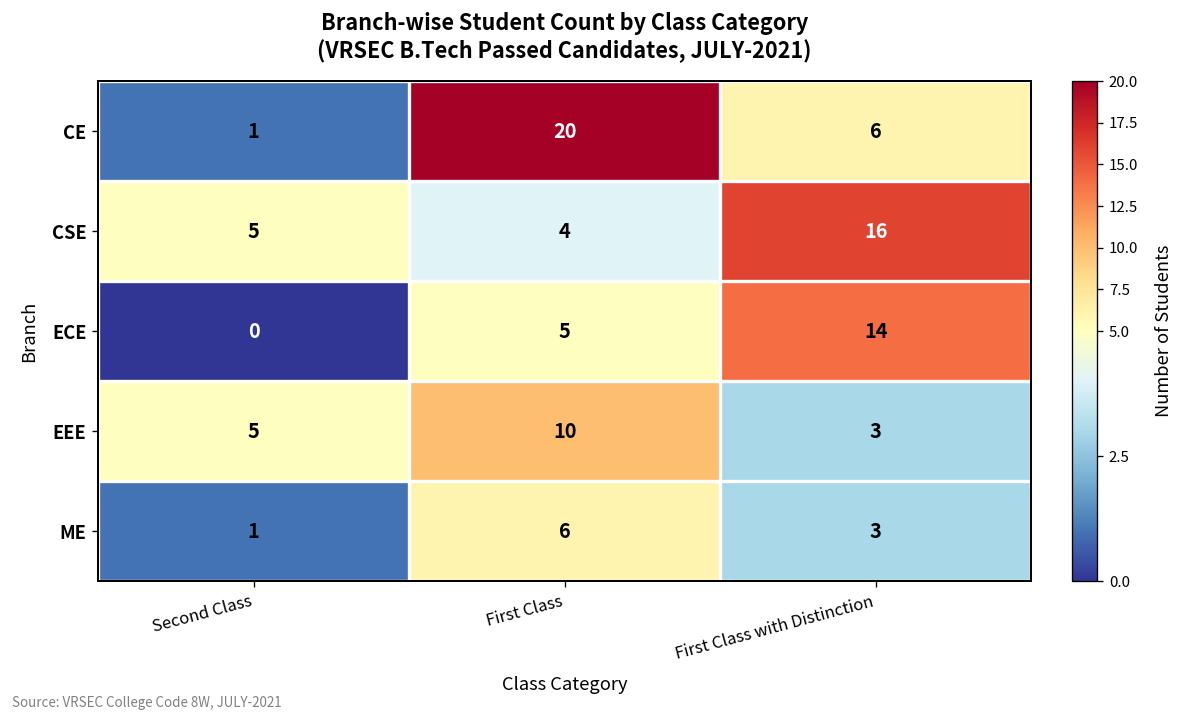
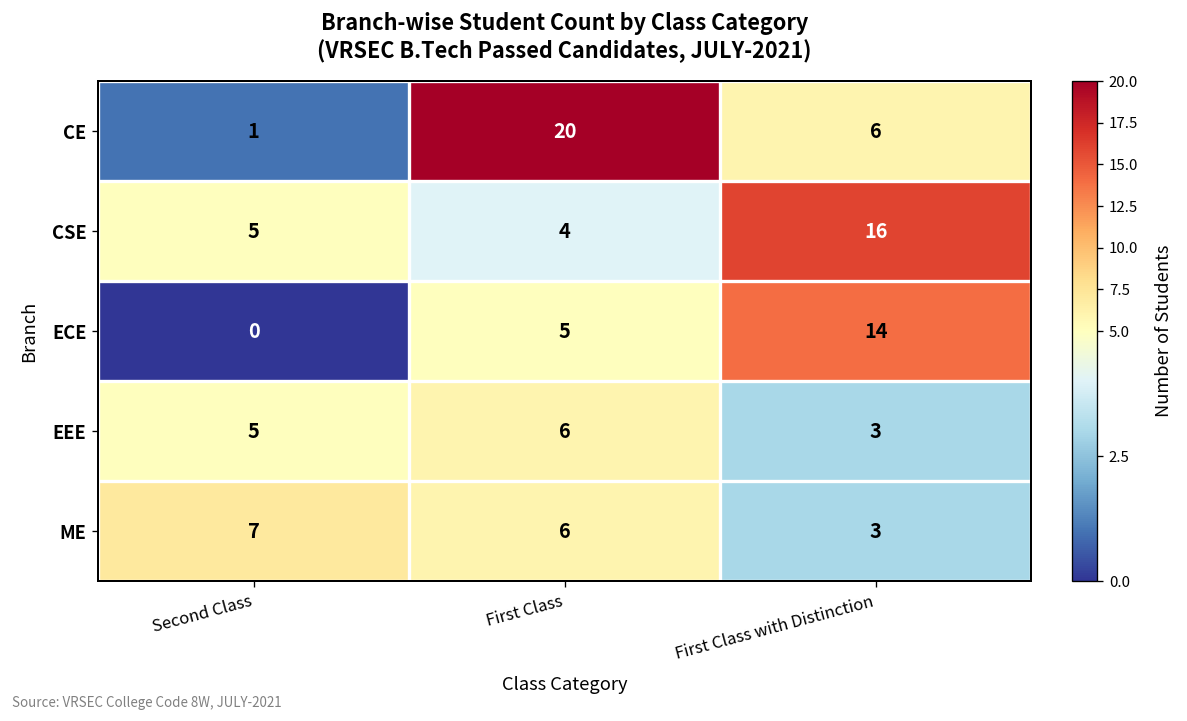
EEE, First Class: 10 -> 6
ME, Second Class: 1 -> 7
